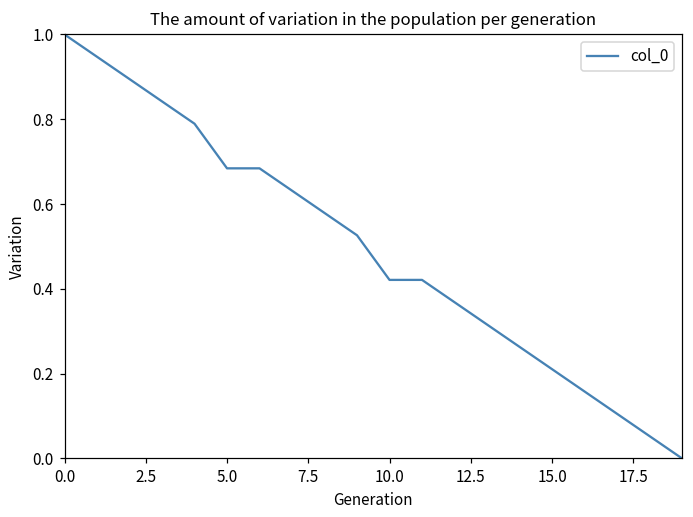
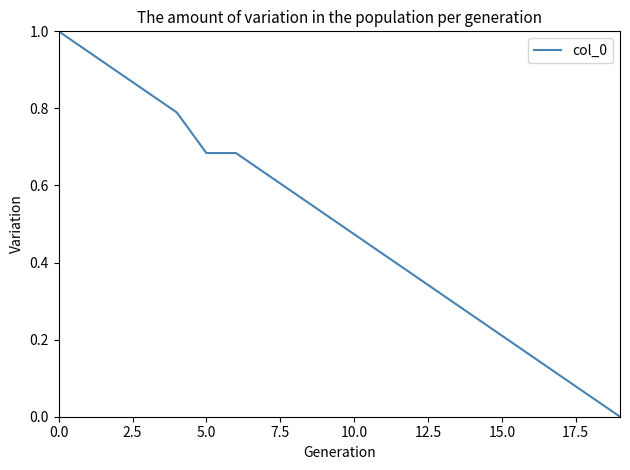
10.0: 0.42 -> 0.47
